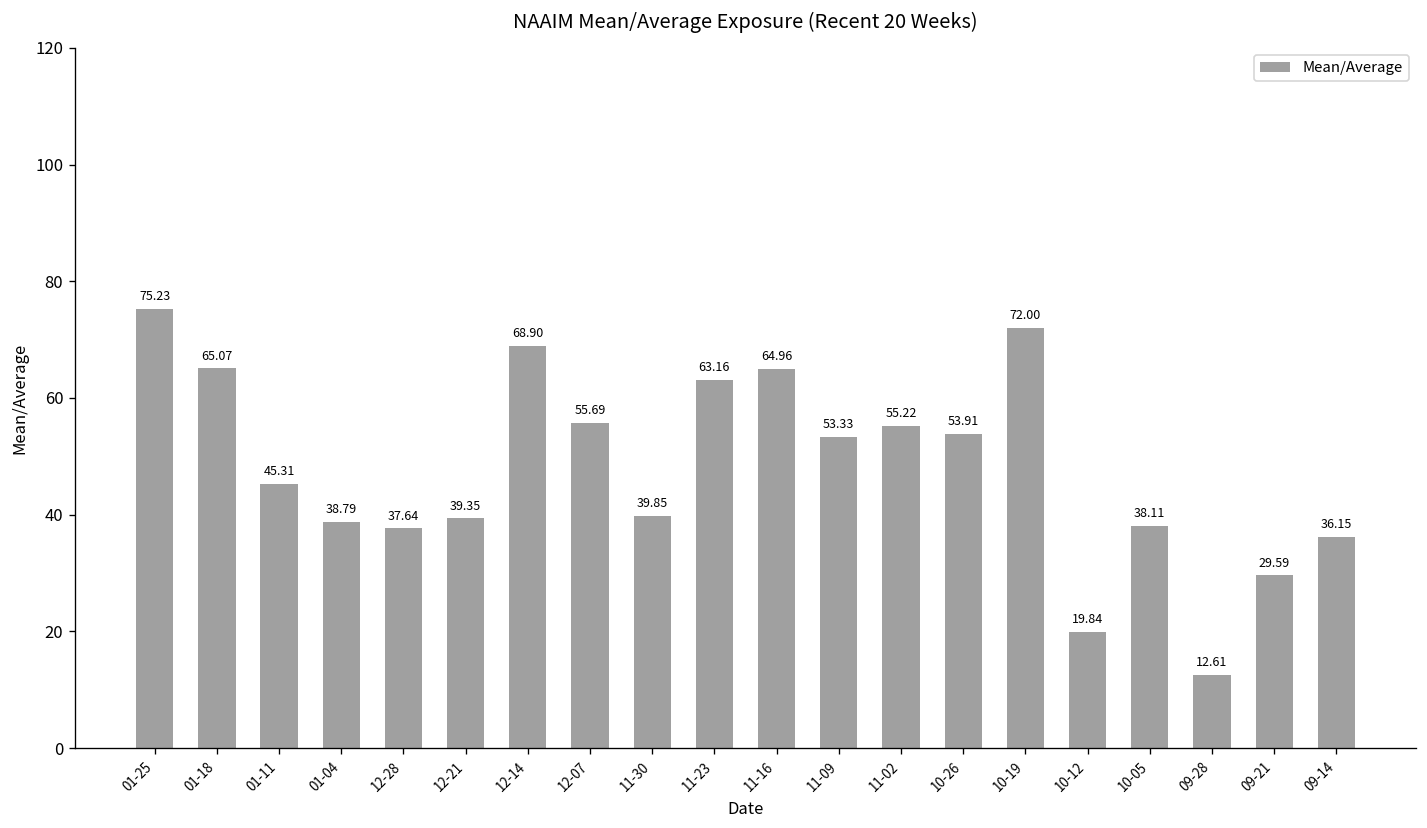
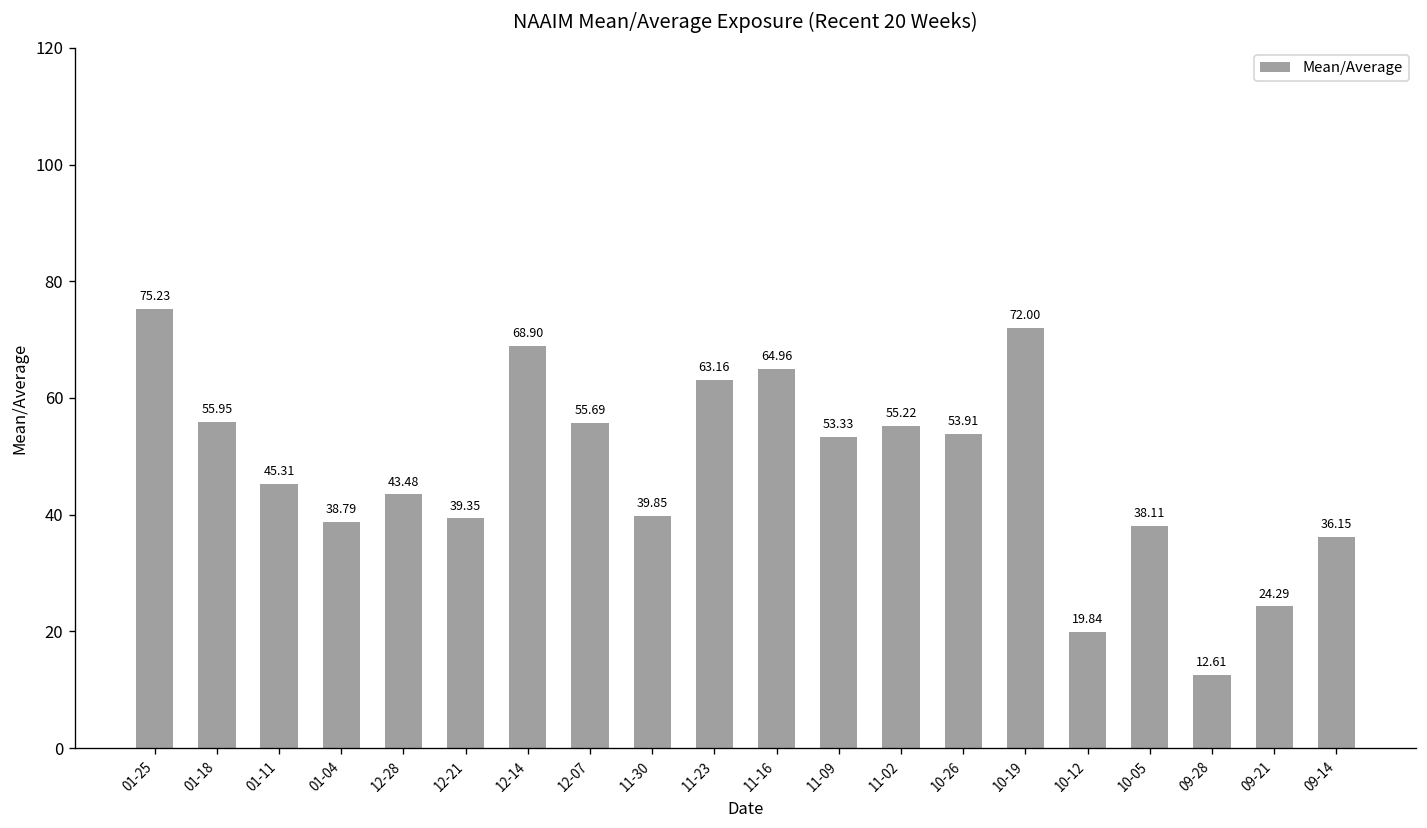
01-18: 65.07 -> 55.95
12-28: 37.64 -> 43.48
09-21: 29.59 -> 24.29
